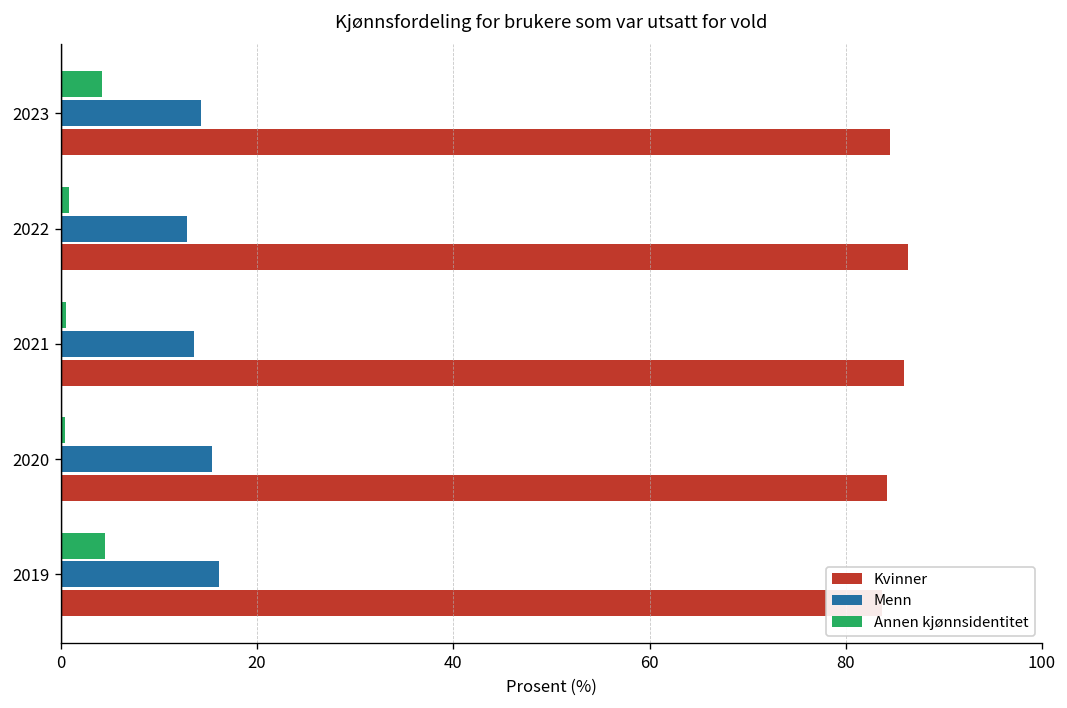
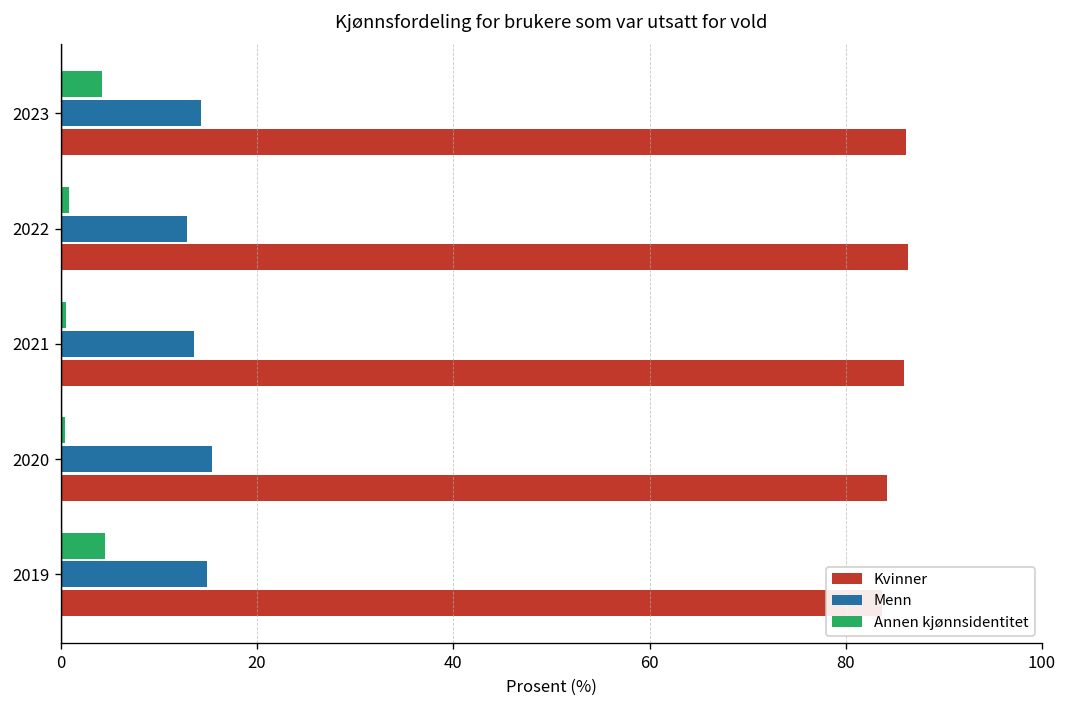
Kvinner, 2023: 85 -> 86
Menn, 2019: 16 -> 15
